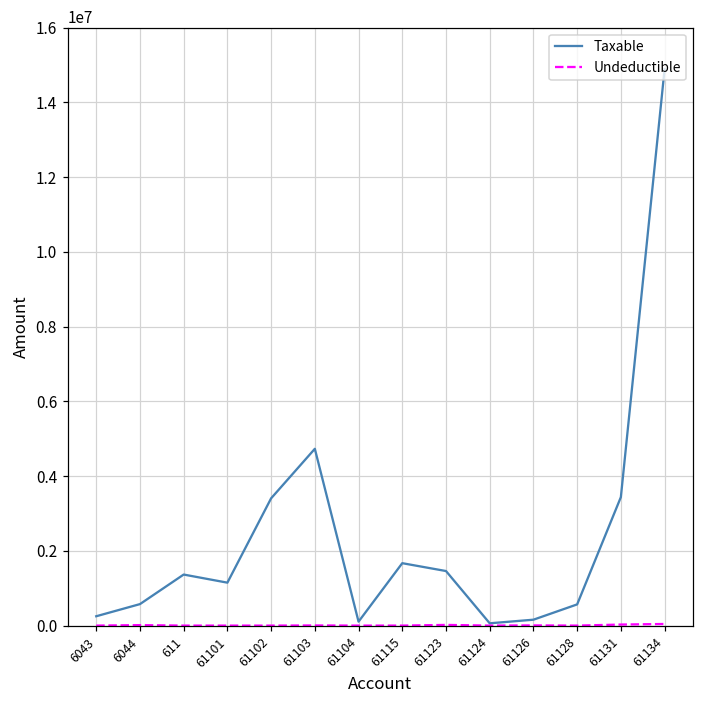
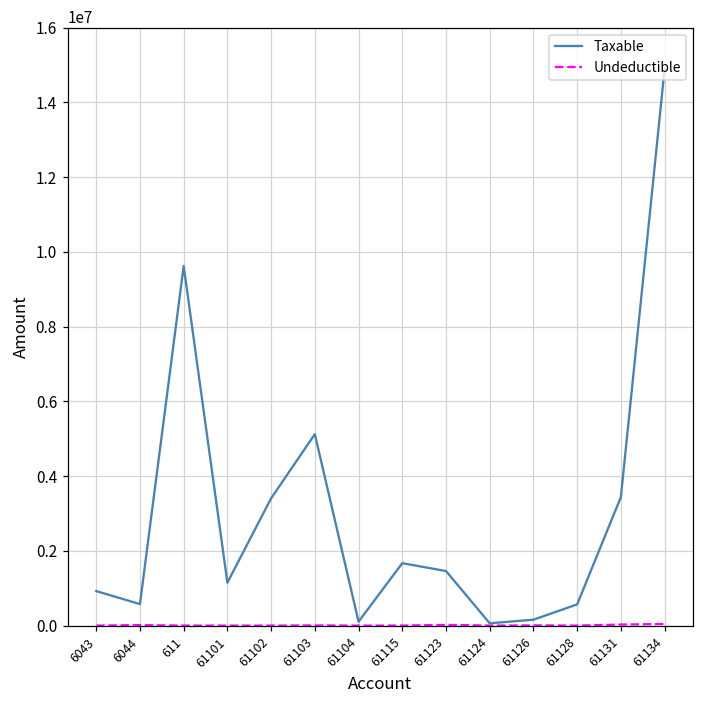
Taxable, 6043: 300000 -> 900000
Taxable, 611: 1400000 -> 9600000
Taxable, 61103: 4700000 -> 5100000
